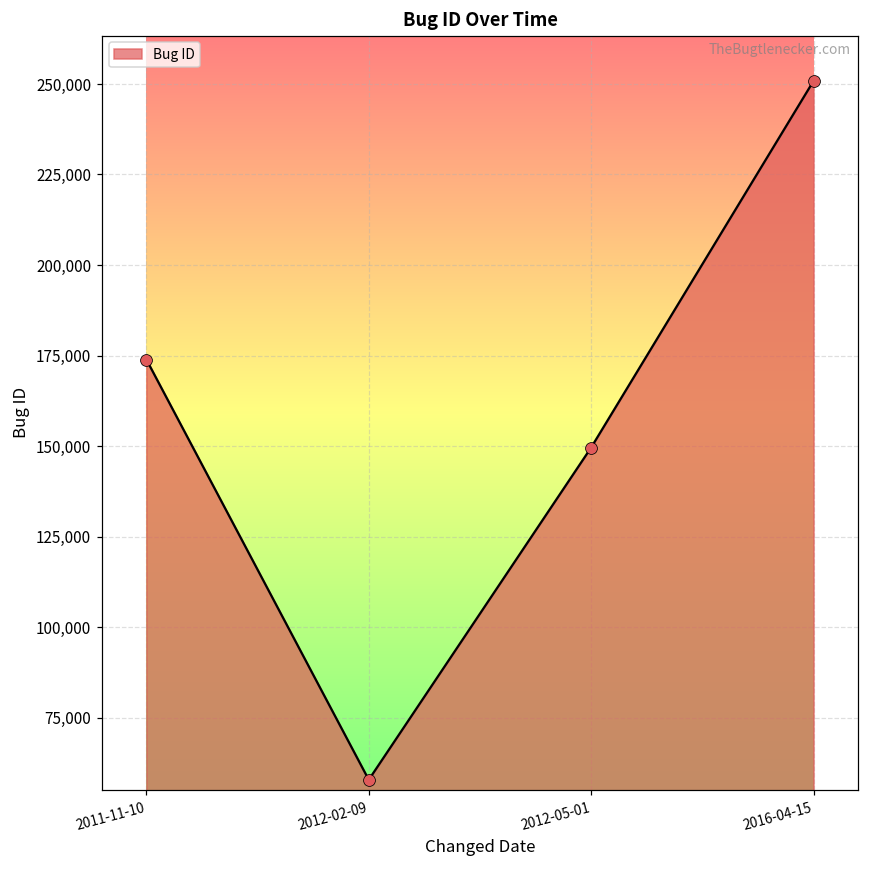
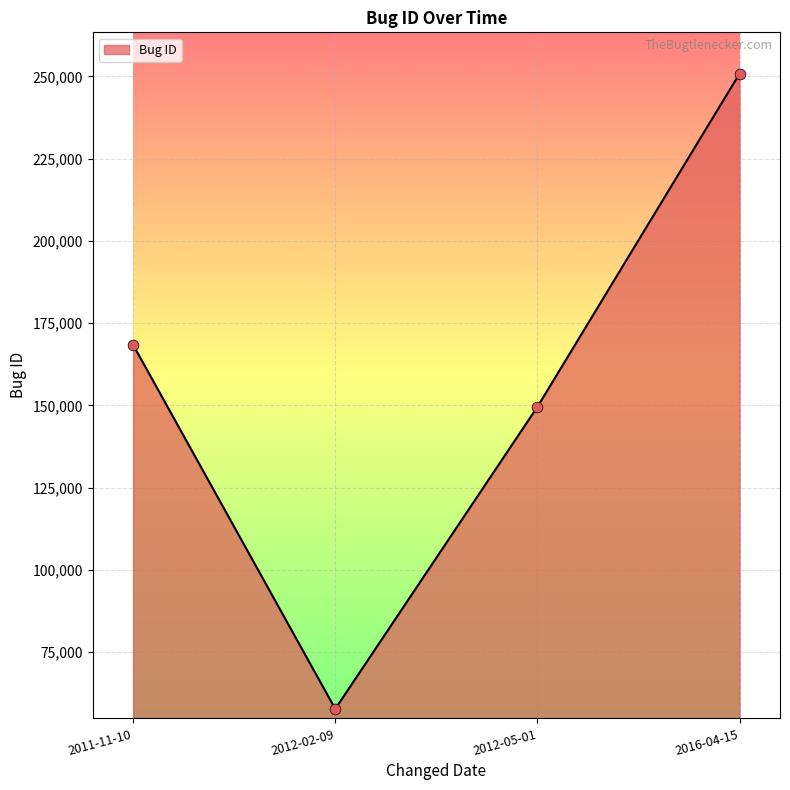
2011-11-10: 174,000 -> 168,000
